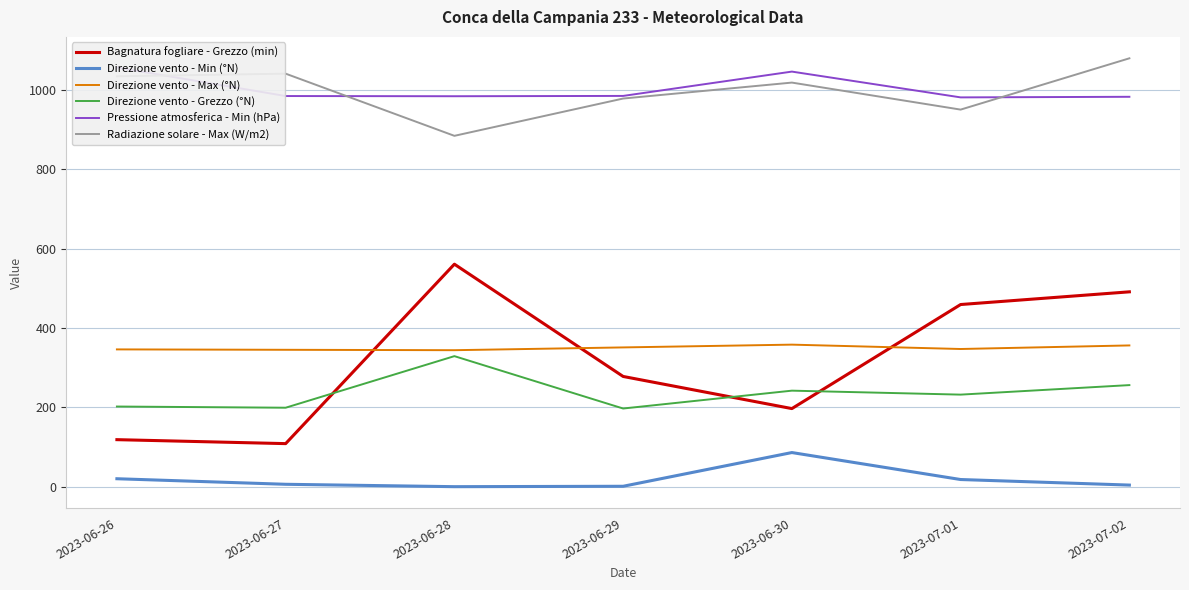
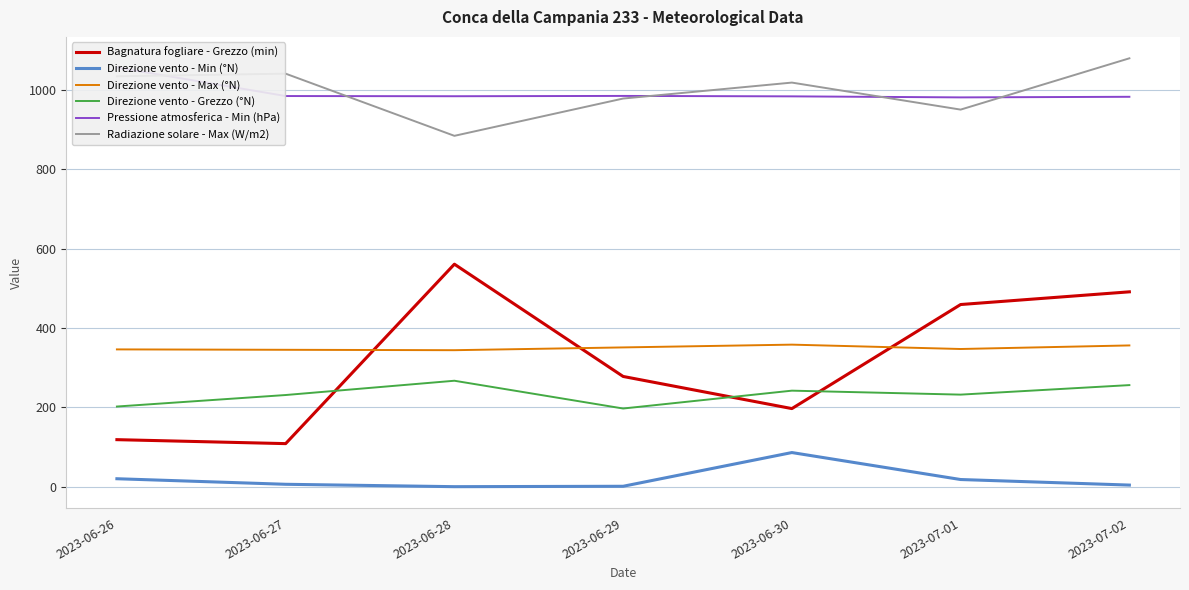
Direzione vento - Grezzo (°N), 2023-06-27: 200 -> 230
Direzione vento - Grezzo (°N), 2023-06-28: 330 -> 270
Pressione atmosferica - Min (hPa), 2023-06-30: 1050 -> 980
